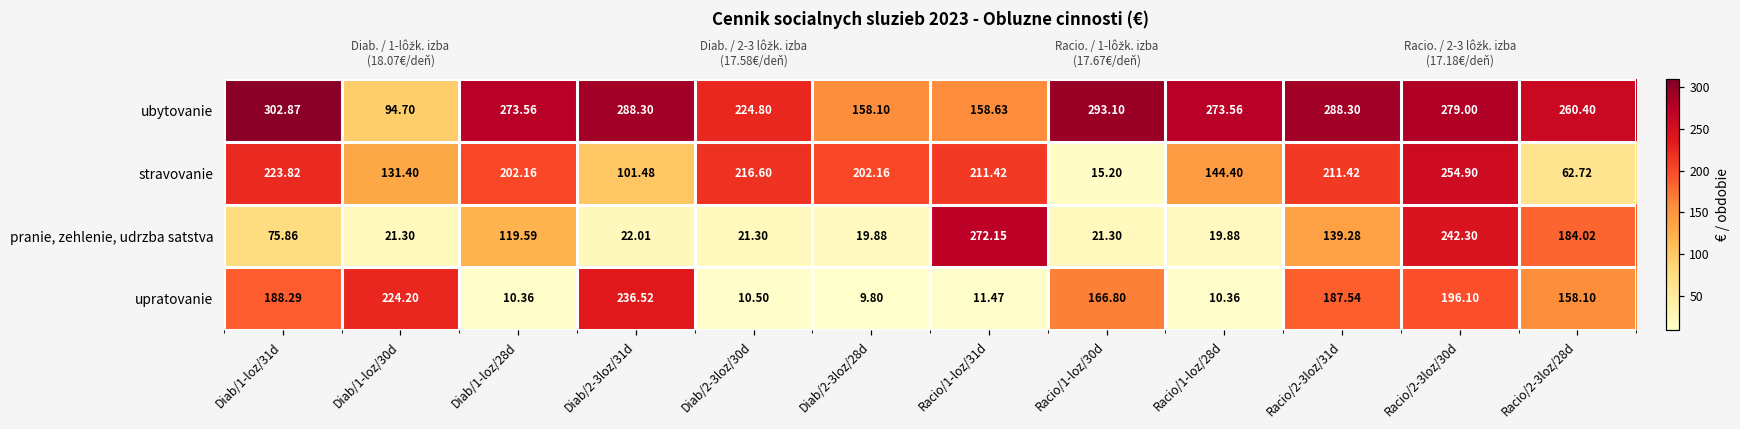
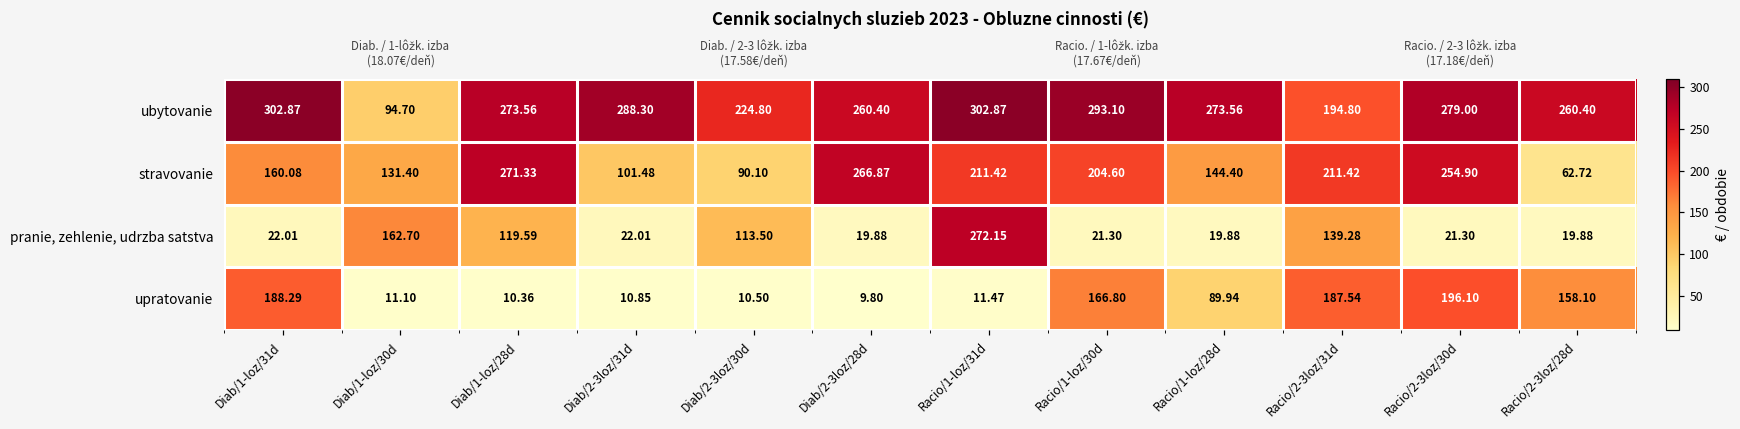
ubytovanie, Diab/2-3loz/28d: 158.10 -> 260.40
ubytovanie, Racio/1-loz/31d: 158.63 -> 302.87
ubytovanie, Racio/2-3loz/31d: 288.30 -> 194.80
stravovanie, Diab/1-loz/31d: 223.82 -> 160.08
stravovanie, Diab/1-loz/28d: 202.16 -> 271.33
stravovanie, Diab/2-3loz/30d: 216.60 -> 90.10
stravovanie, Diab/2-3loz/28d: 202.16 -> 266.87
stravovanie, Racio/1-loz/30d: 15.20 -> 204.60
pranie, zehlenie, udrzba satstva, Diab/1-loz/31d: 75.86 -> 22.01
pranie, zehlenie, udrzba satstva, Diab/1-loz/30d: 21.30 -> 162.70
pranie, zehlenie, udrzba satstva, Diab/2-3loz/30d: 21.30 -> 113.50
pranie, zehlenie, udrzba satstva, Racio/2-3loz/30d: 242.30 -> 21.30
pranie, zehlenie, udrzba satstva, Racio/2-3loz/28d: 184.02 -> 19.88
upratovanie, Diab/1-loz/30d: 224.20 -> 11.10
upratovanie, Diab/2-3loz/31d: 236.52 -> 10.85
upratovanie, Racio/1-loz/28d: 10.36 -> 89.94
